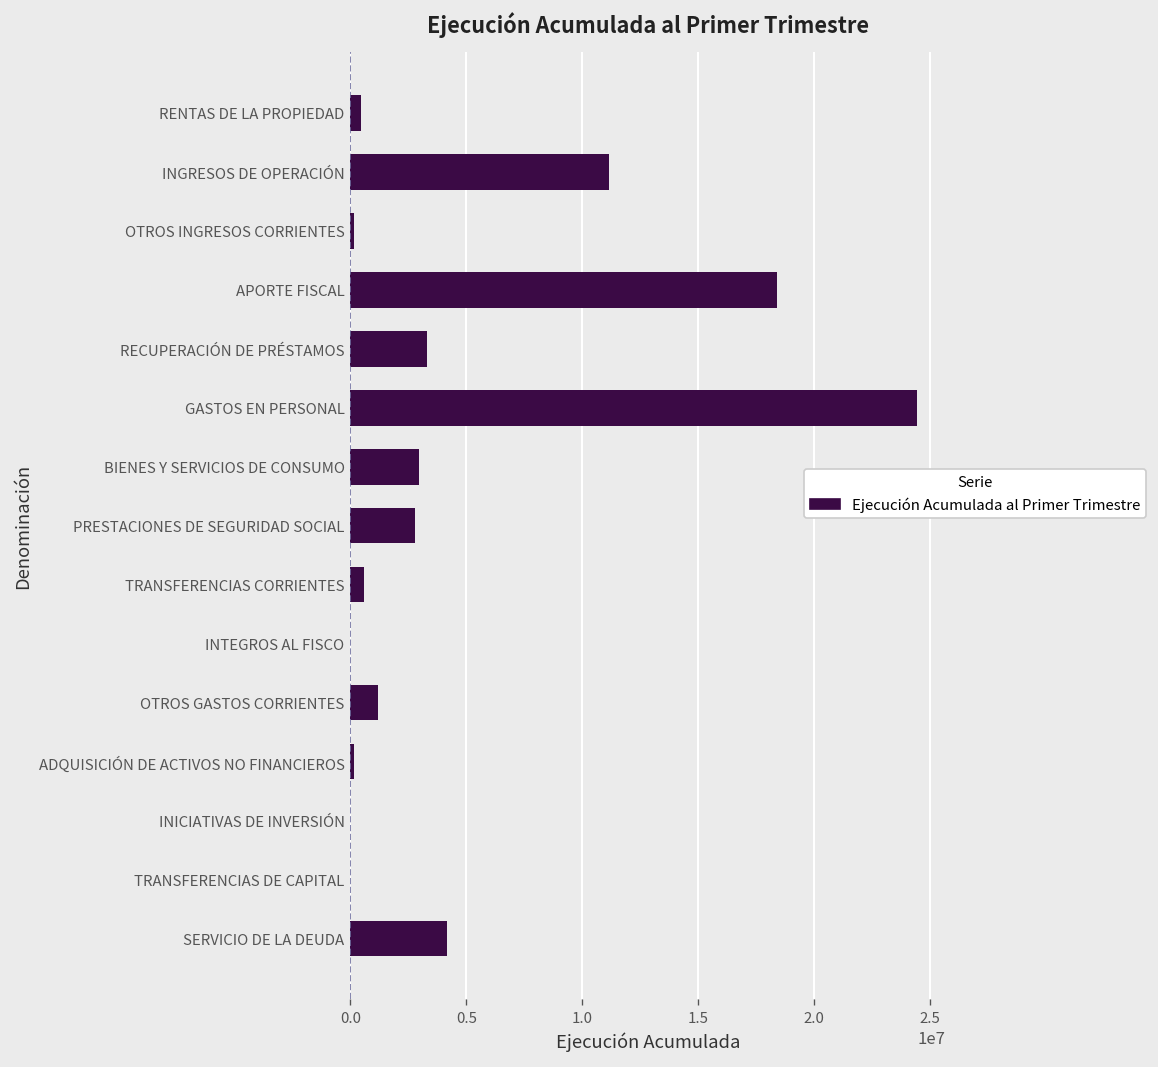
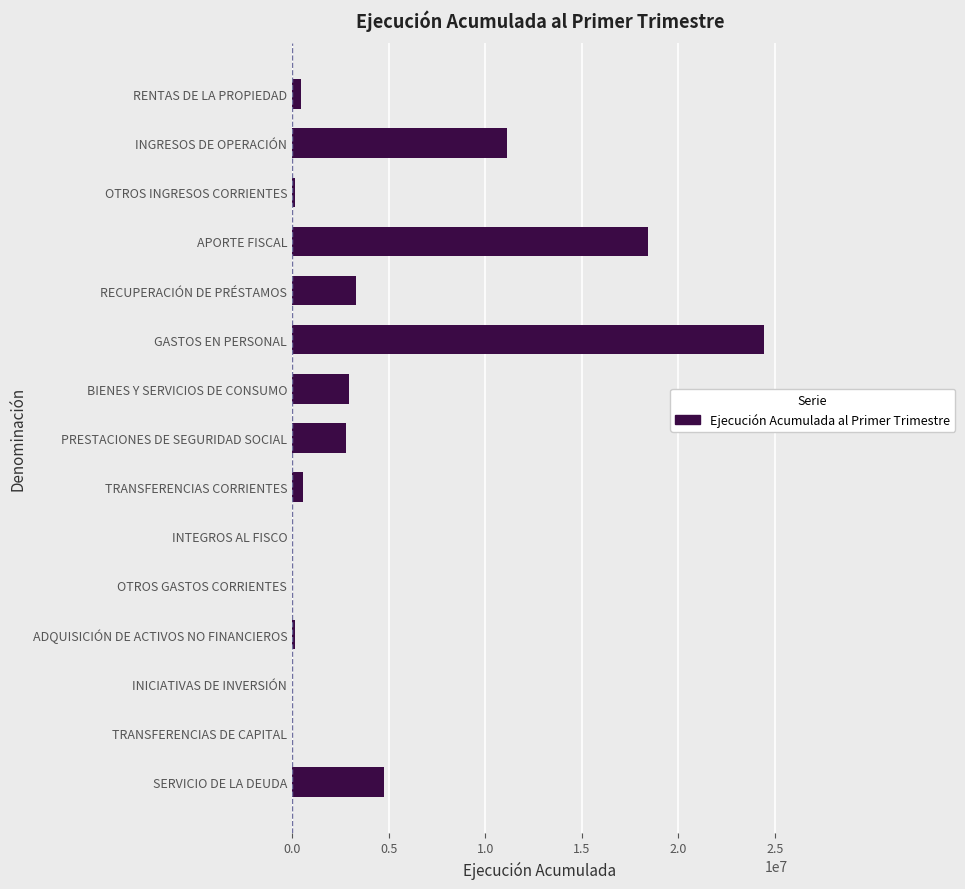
OTROS GASTOS CORRIENTES: 1200000 -> 0
SERVICIO DE LA DEUDA: 4200000 -> 4800000
